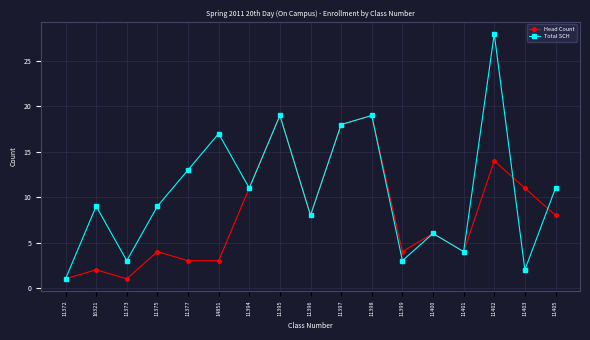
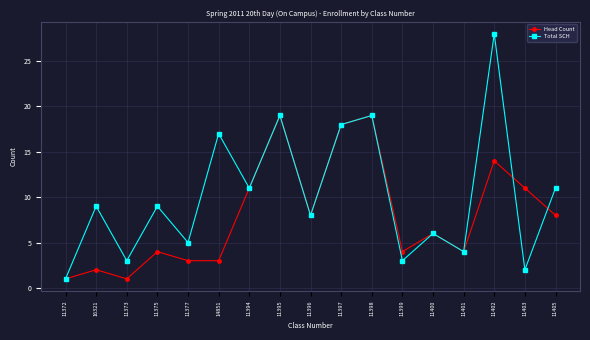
Total SCH, 11377: 13 -> 5
